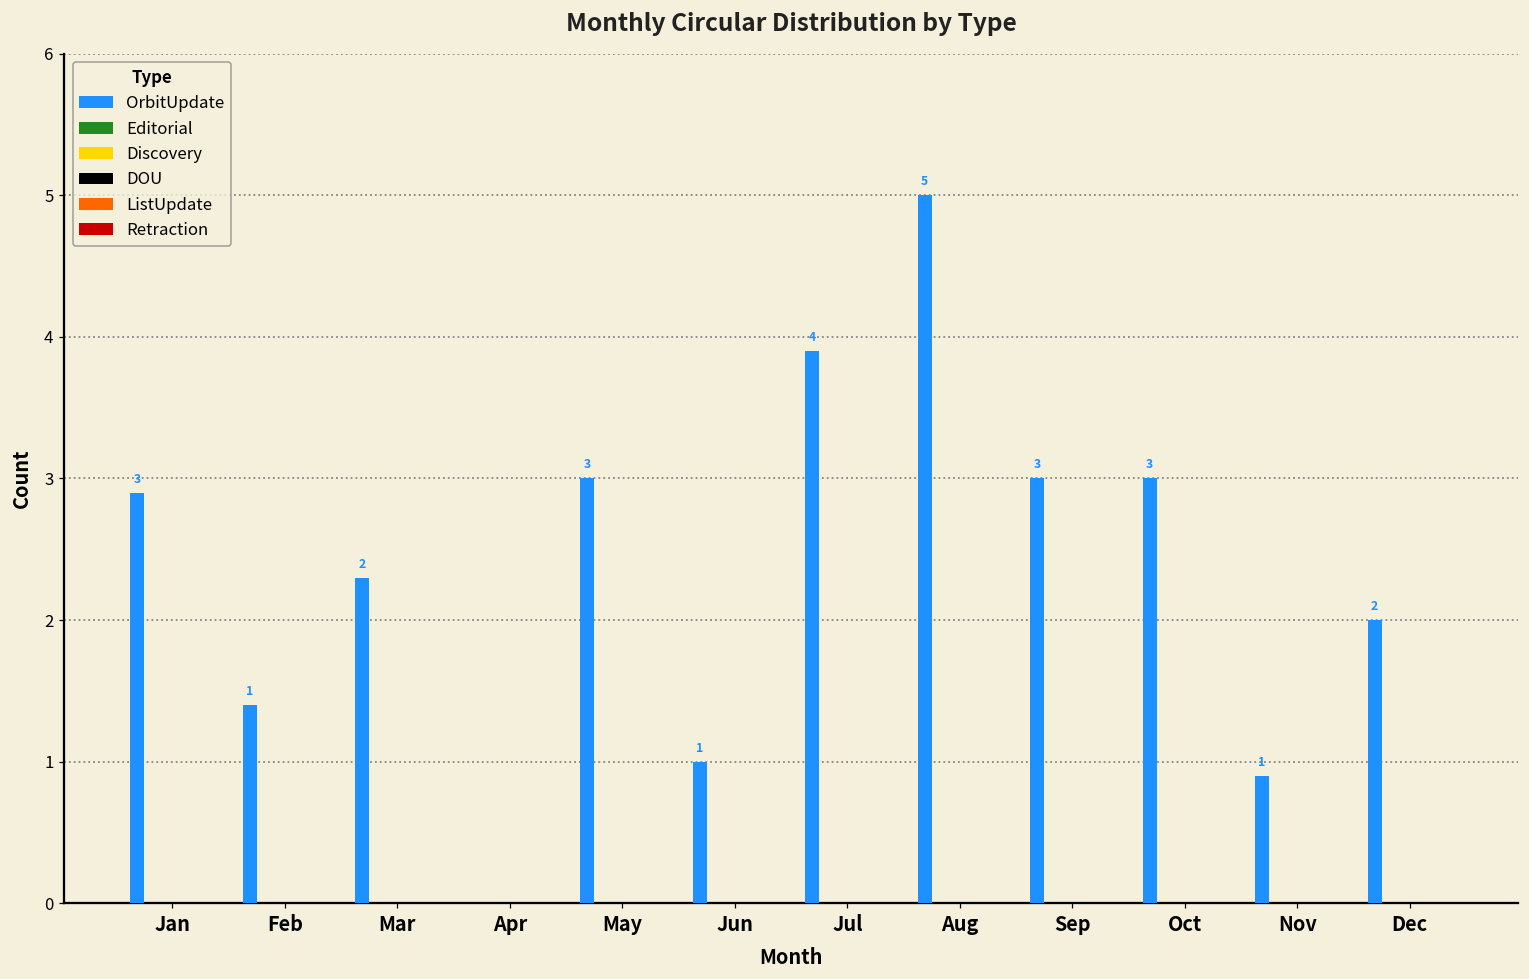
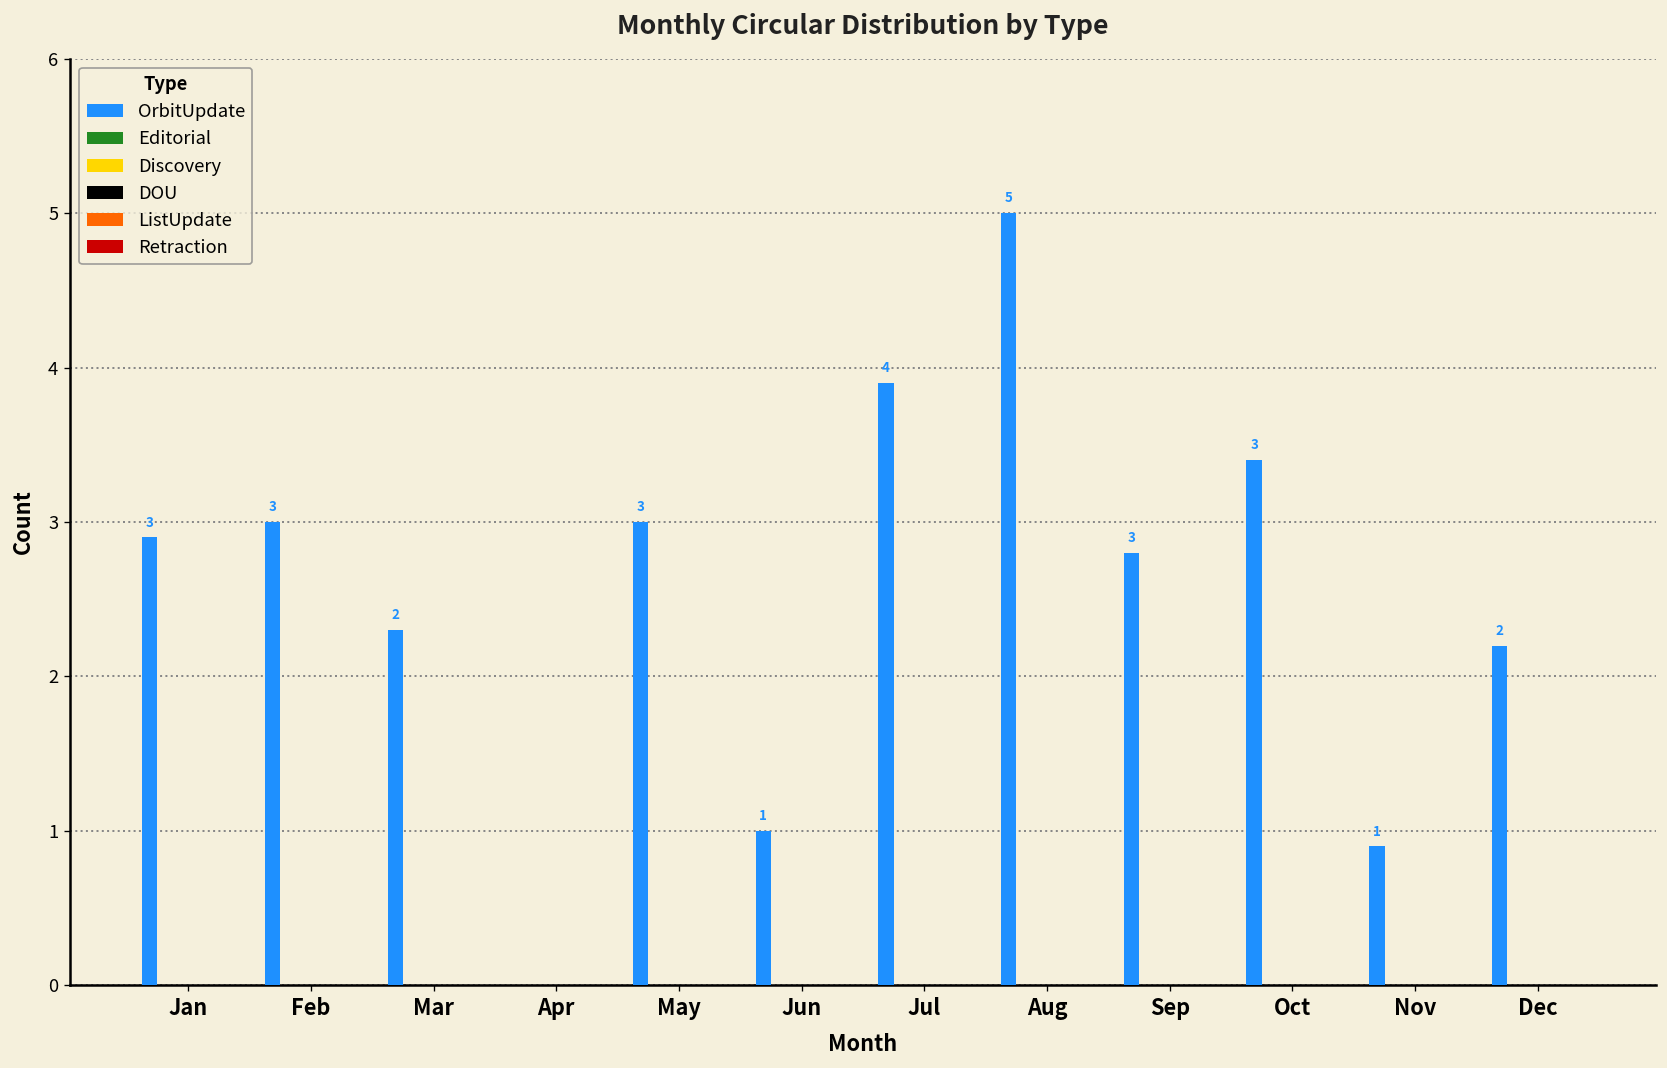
OrbitUpdate, Feb: 1 -> 3
OrbitUpdate, Sep: 3.0 -> 2.8
OrbitUpdate, Oct: 3.0 -> 3.4
OrbitUpdate, Dec: 2.0 -> 2.2
